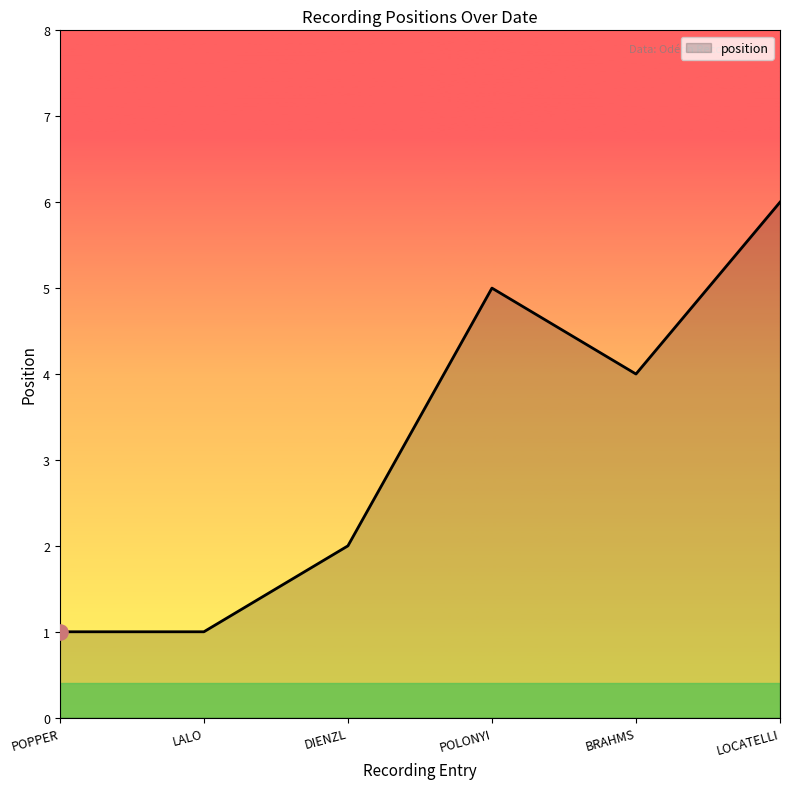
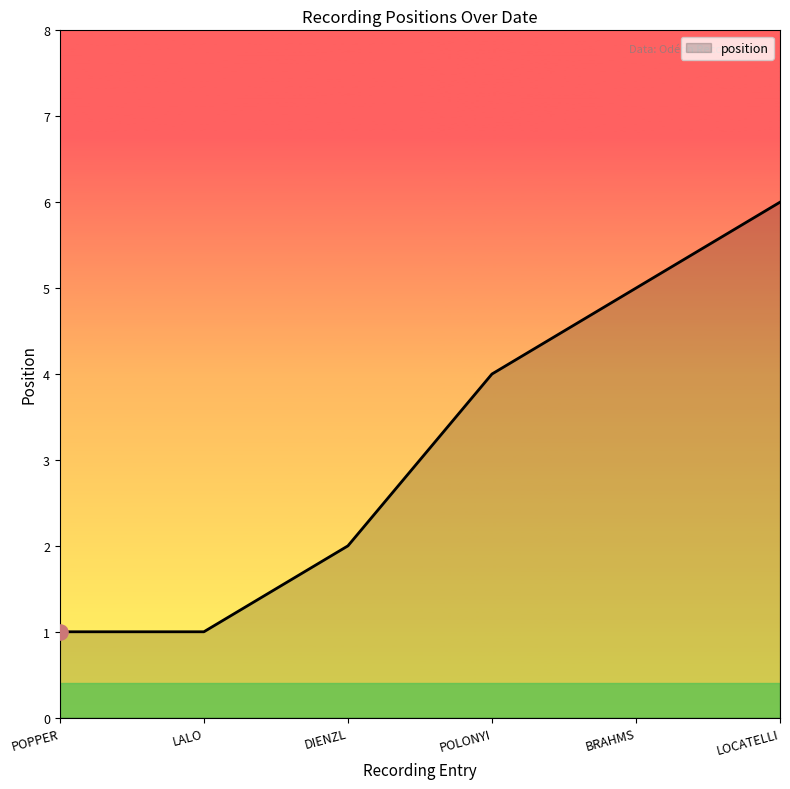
position, POLONYI: 5 -> 4
position, BRAHMS: 4 -> 5
